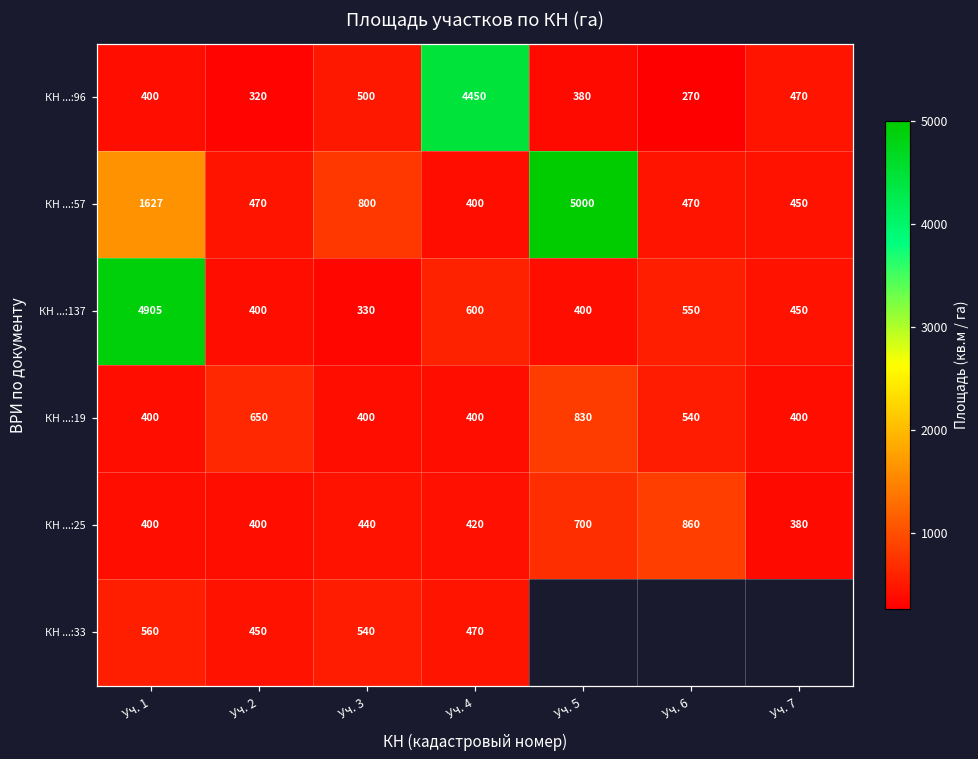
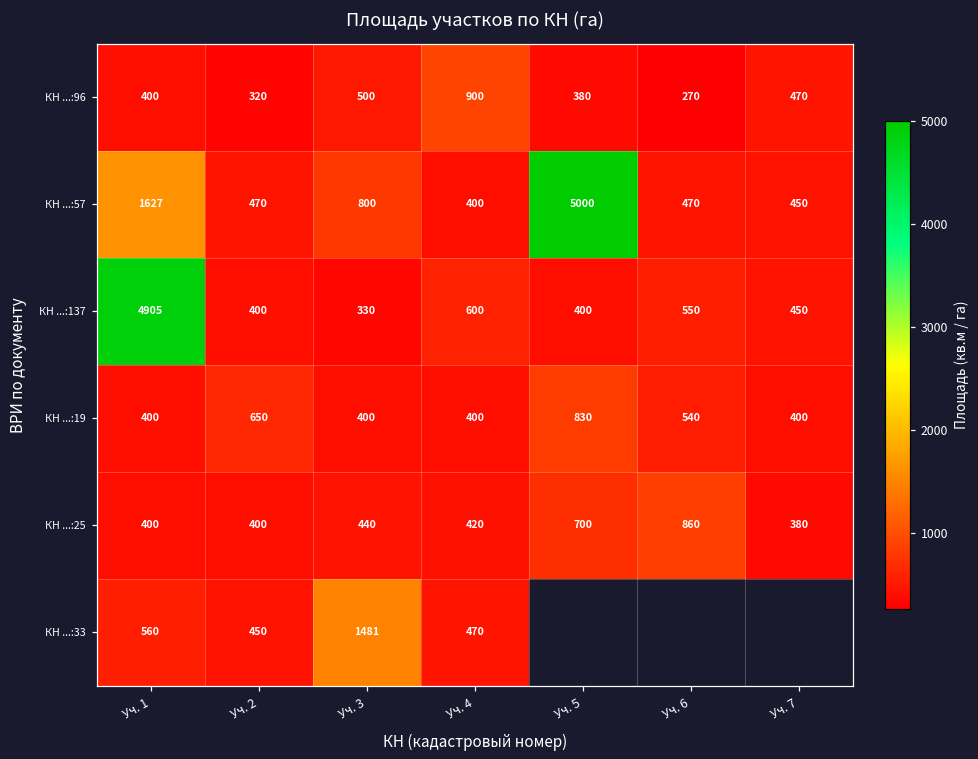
КН ...:96, Уч. 4: 4450 -> 900
КН ...:33, Уч. 3: 540 -> 1481
